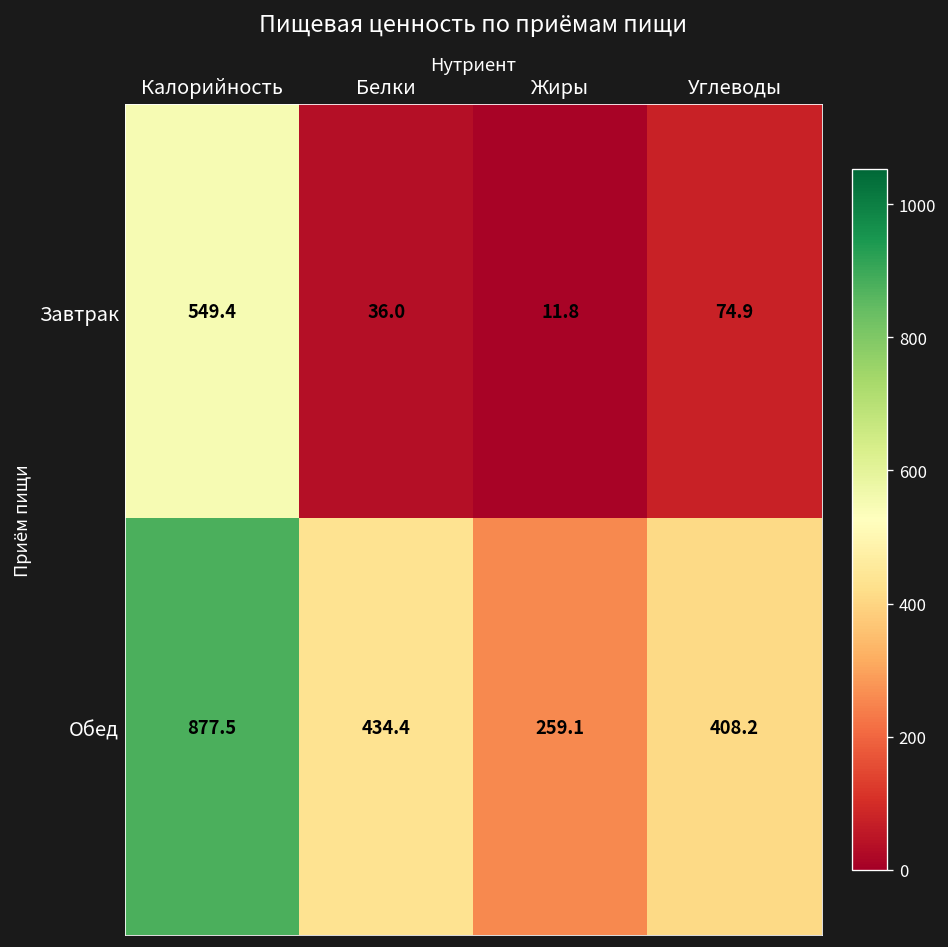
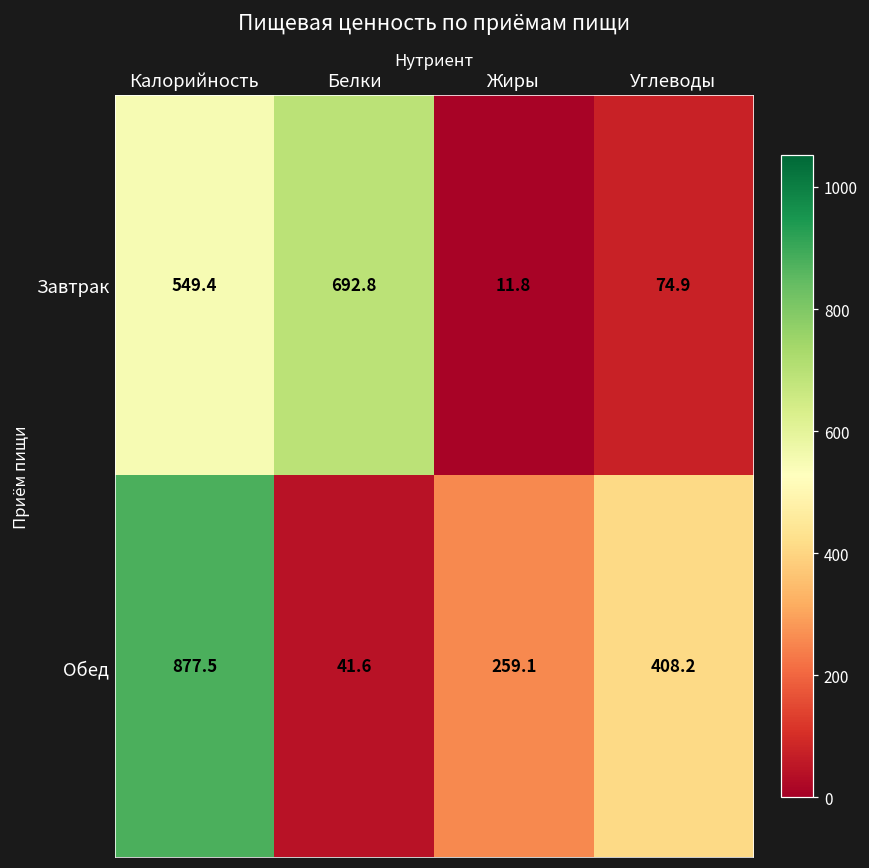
Завтрак, Белки: 36.0 -> 692.8
Обед, Белки: 434.4 -> 41.6
